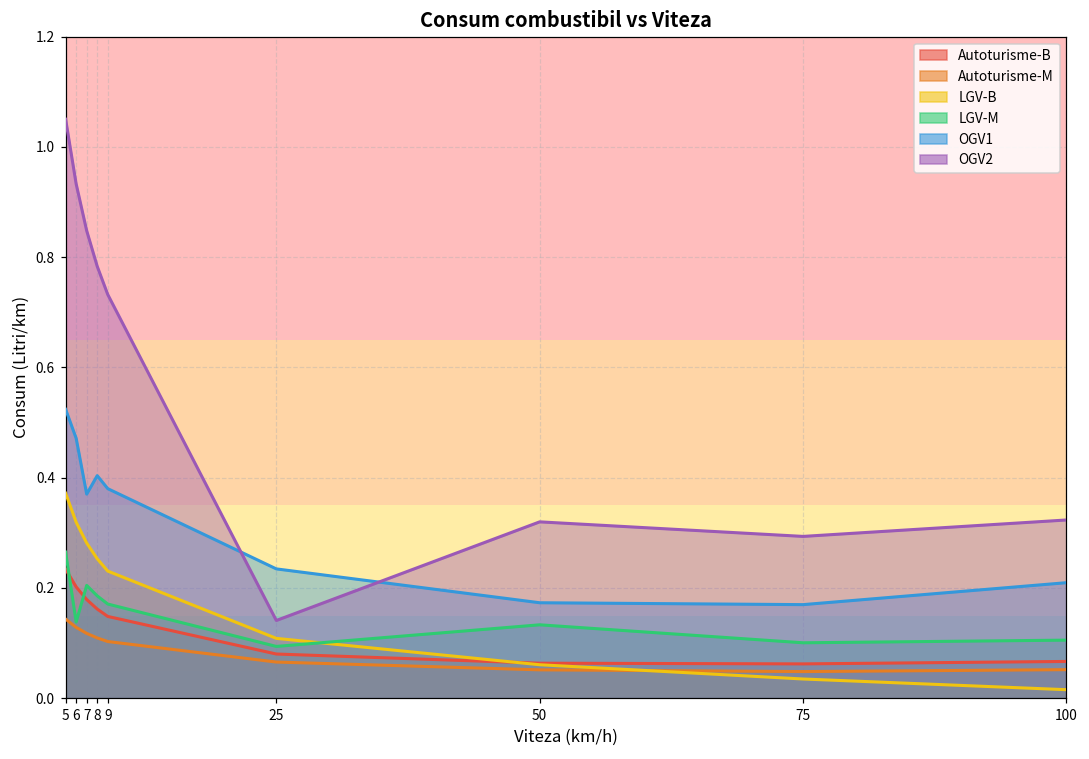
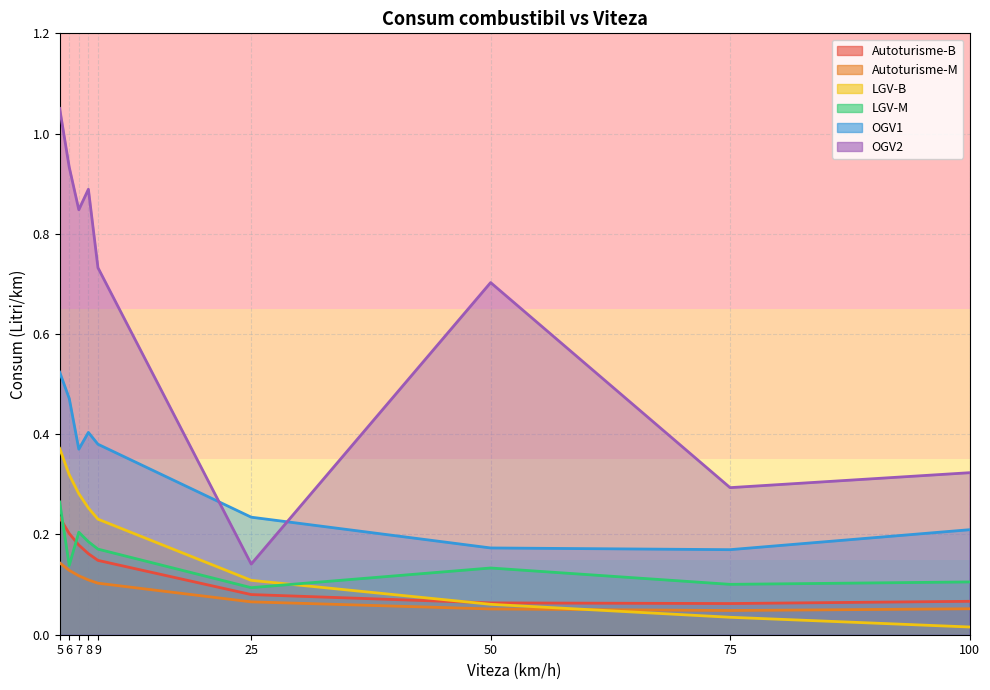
OGV2, 8: 0.78 -> 0.89
OGV2, 50: 0.32 -> 0.70
